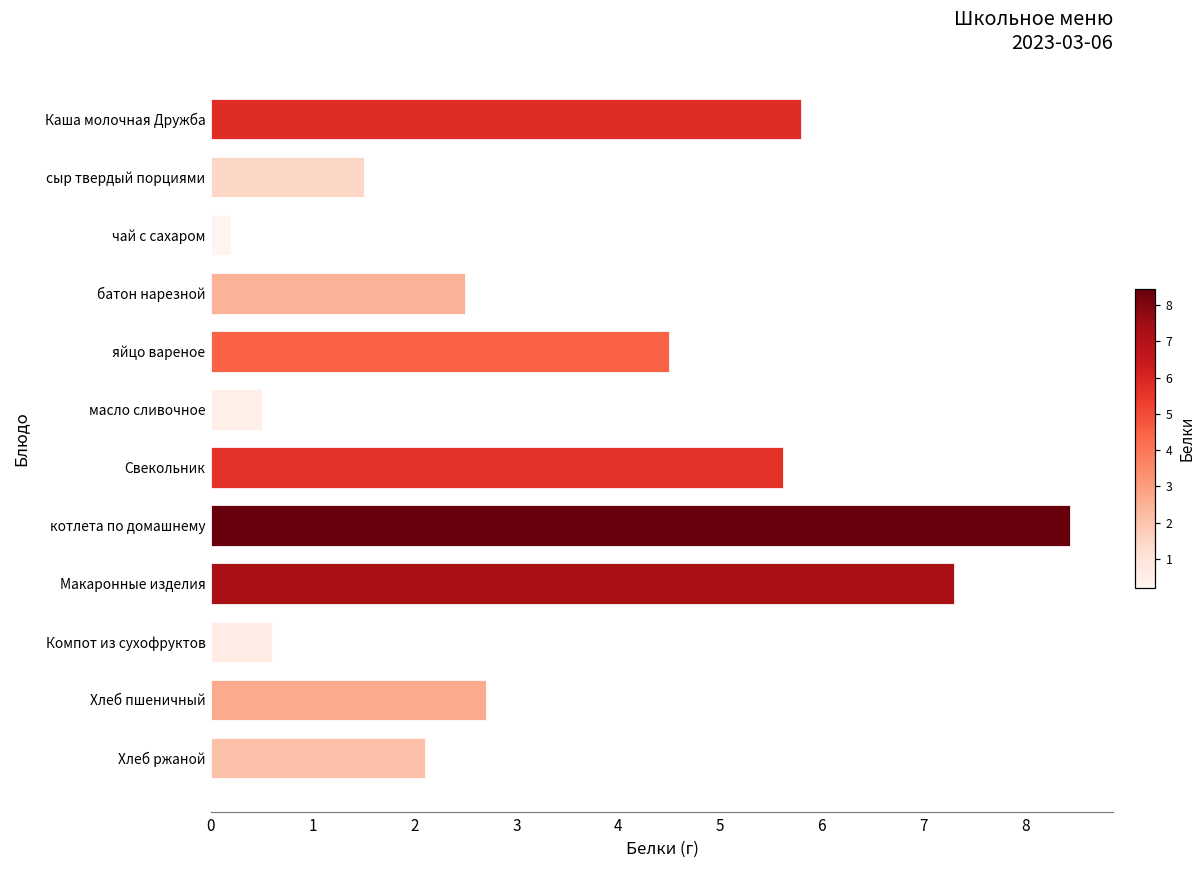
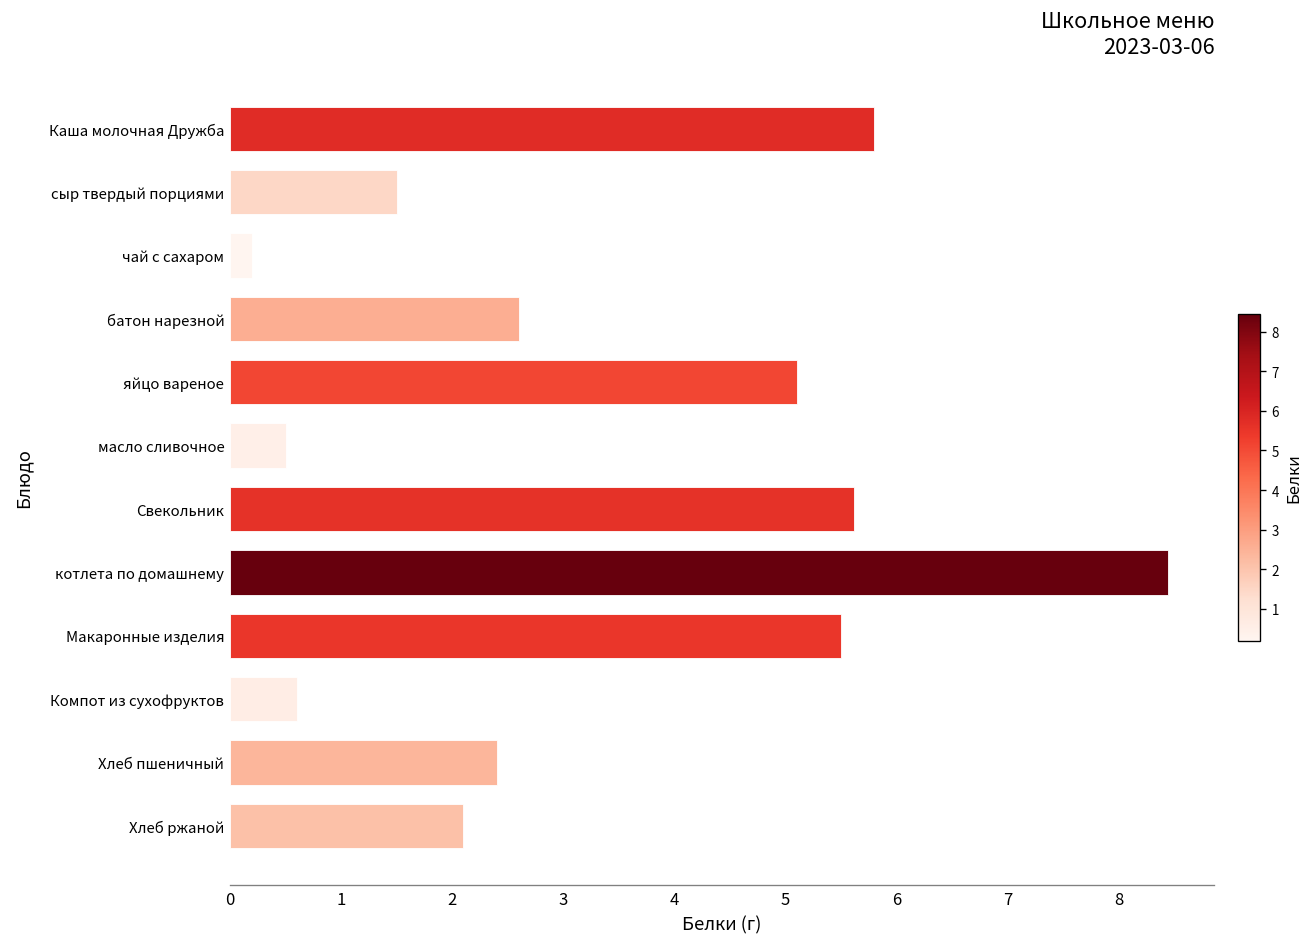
батон нарезной: 2.5 -> 2.6
яйцо вареное: 4.5 -> 5.1
Макаронные изделия: 7.3 -> 5.5
Хлеб пшеничный: 2.7 -> 2.4
